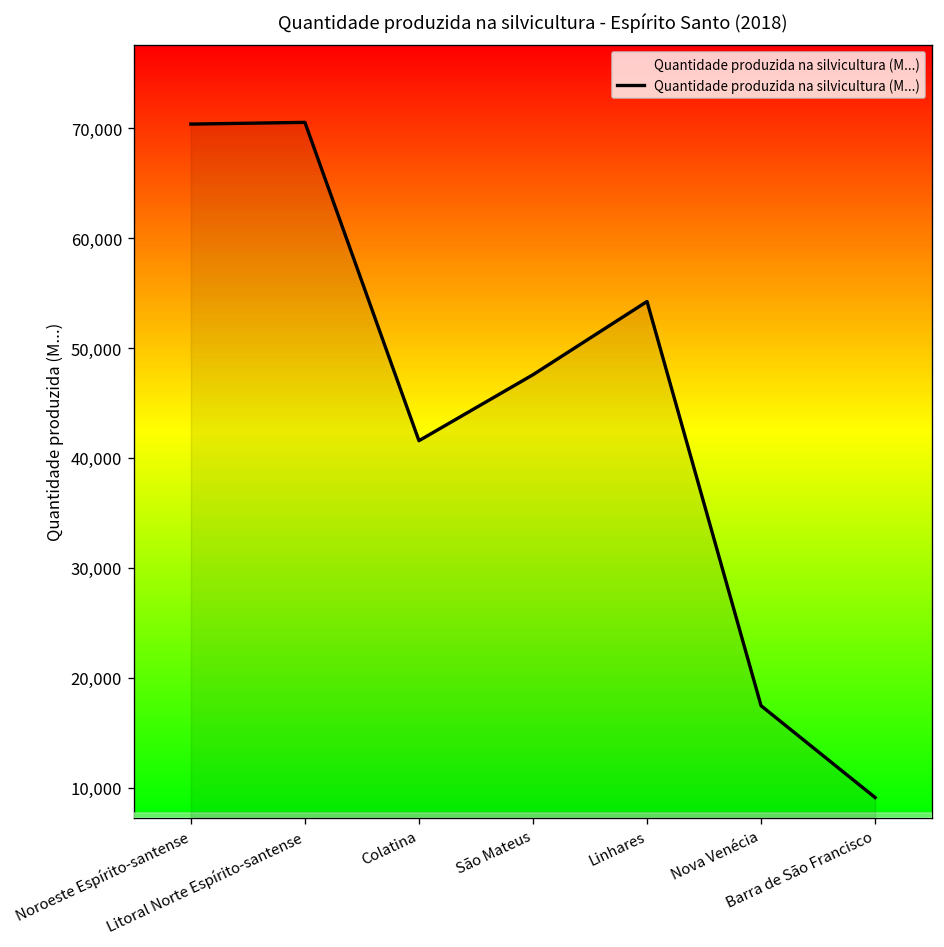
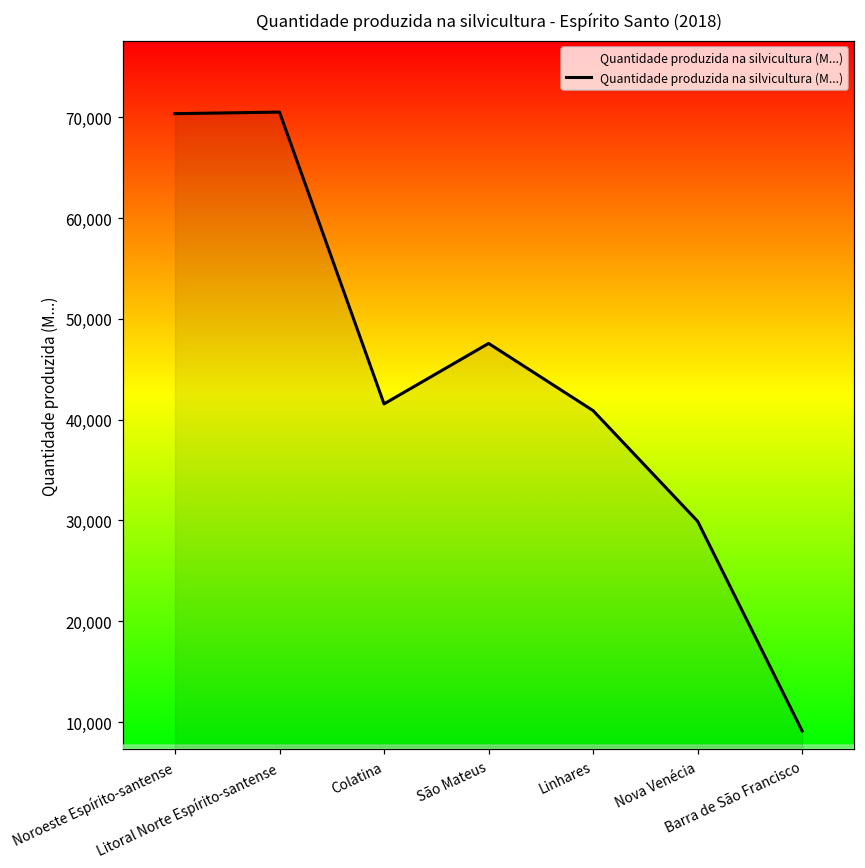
Linhares: 54,000 -> 41,000
Nova Venécia: 17,000 -> 30,000
